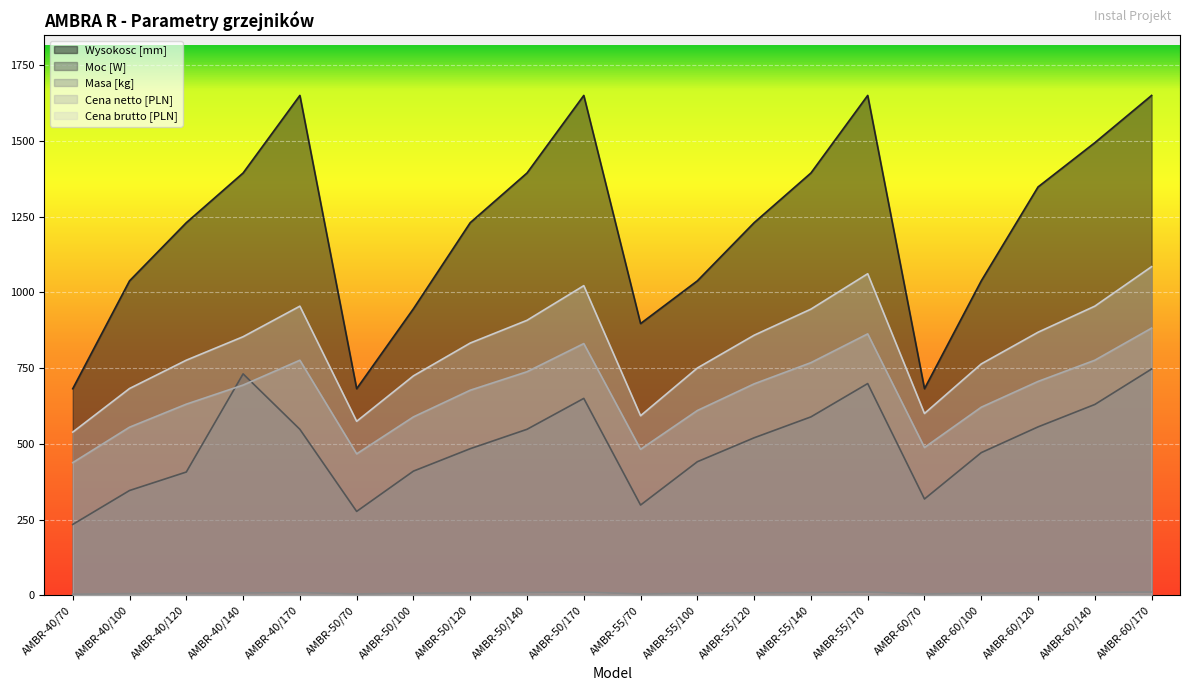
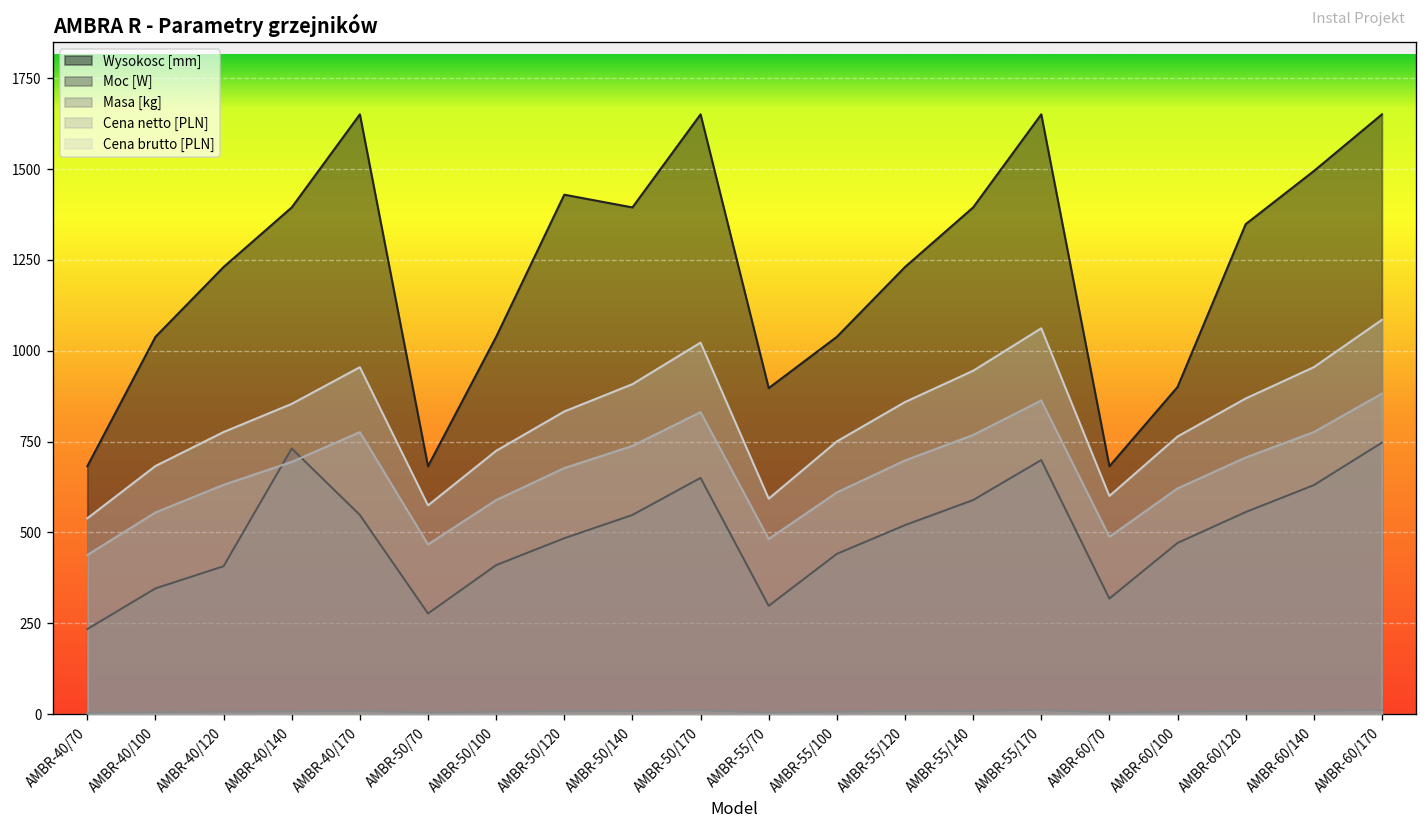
Wysokosc [mm], AMBR-50/100: 950 -> 1040
Wysokosc [mm], AMBR-50/120: 1230 -> 1430
Wysokosc [mm], AMBR-60/100: 1040 -> 900
